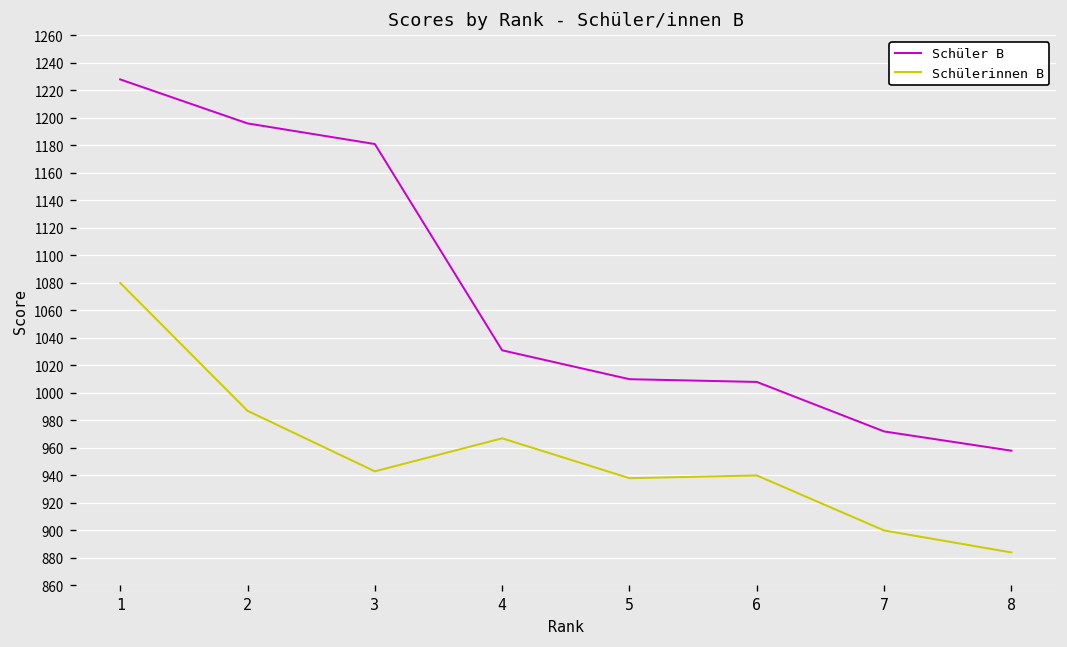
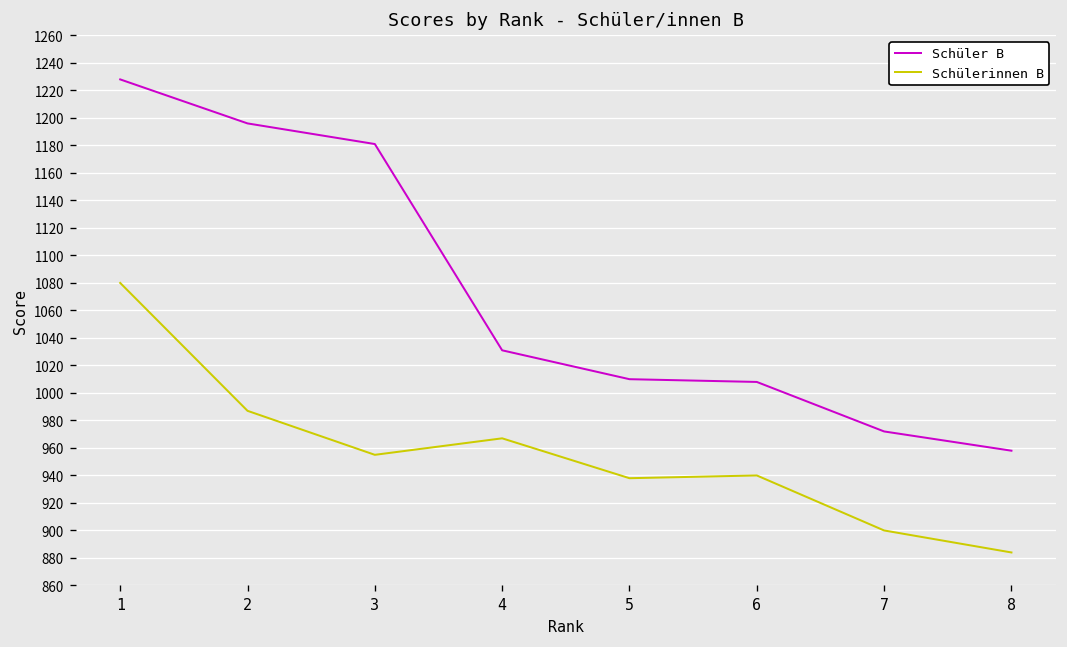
Schülerinnen B, 3: 943 -> 955
